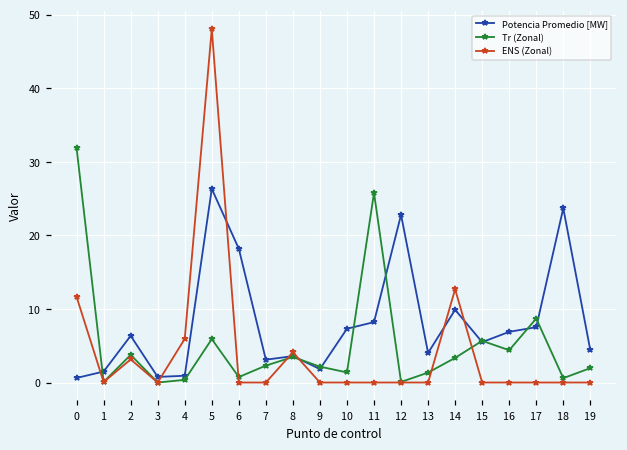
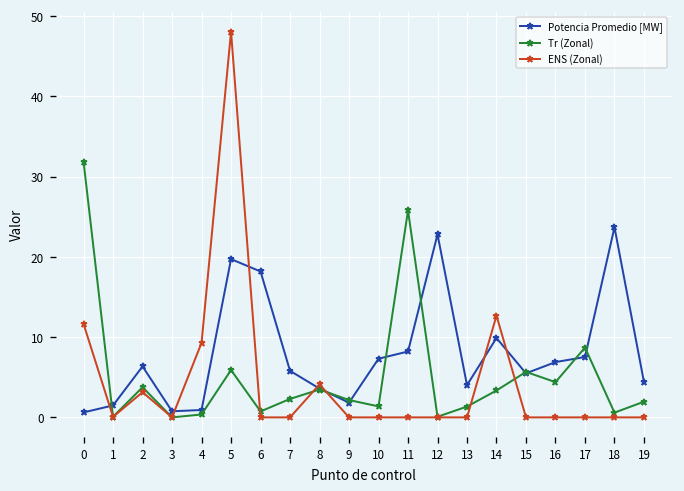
ENS (Zonal), 4: 6 -> 9
Potencia Promedio [MW], 5: 26 -> 20
Potencia Promedio [MW], 7: 3 -> 6
